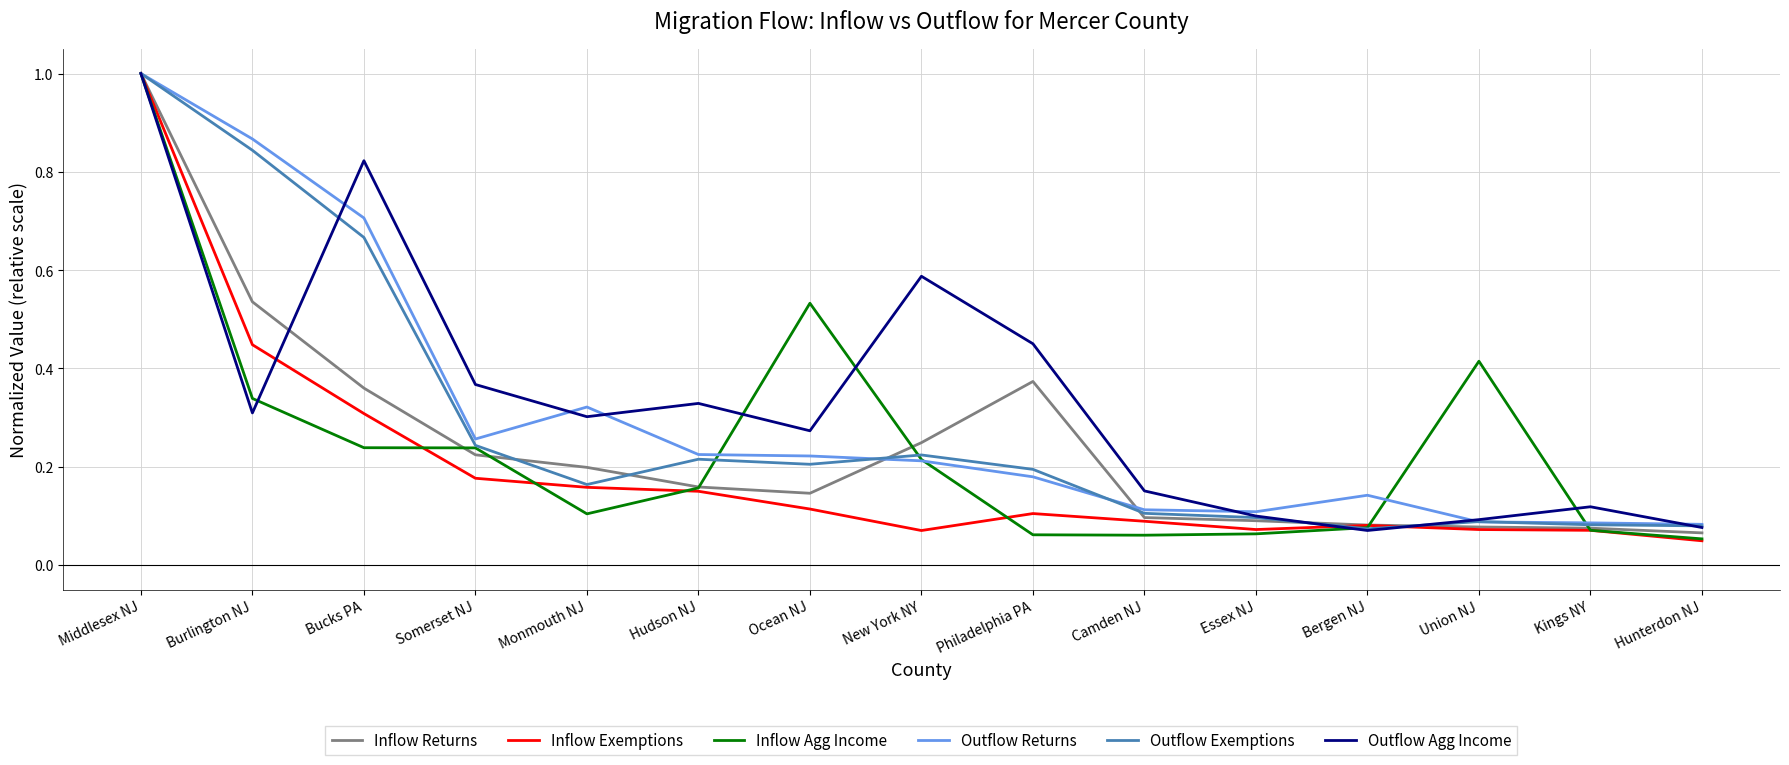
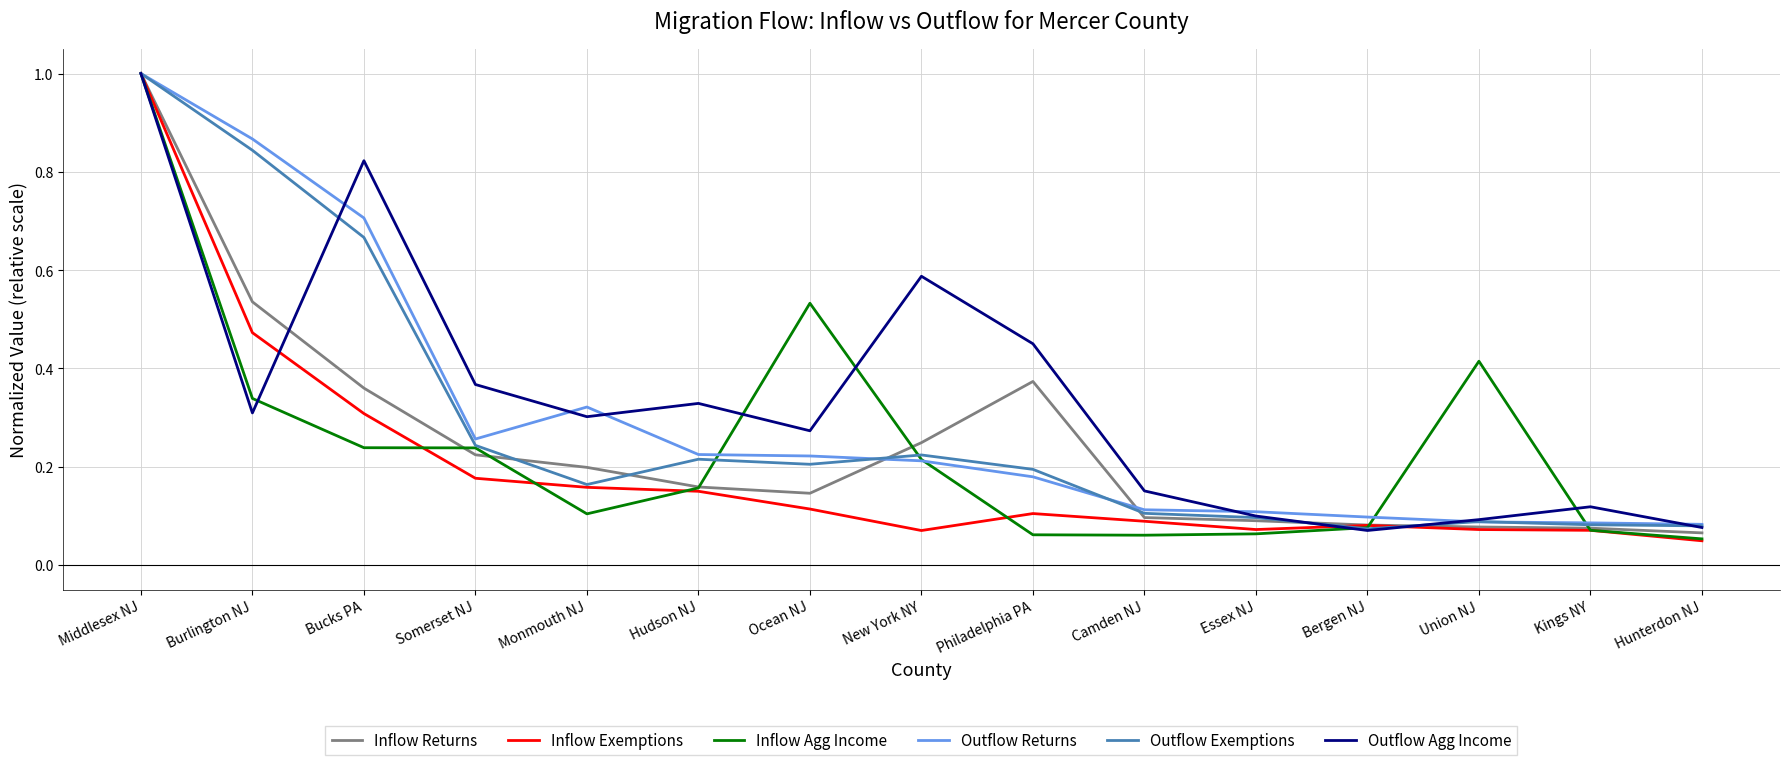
Inflow Exemptions, Burlington NJ: 0.45 -> 0.47
Outflow Returns, Bergen NJ: 0.14 -> 0.10
